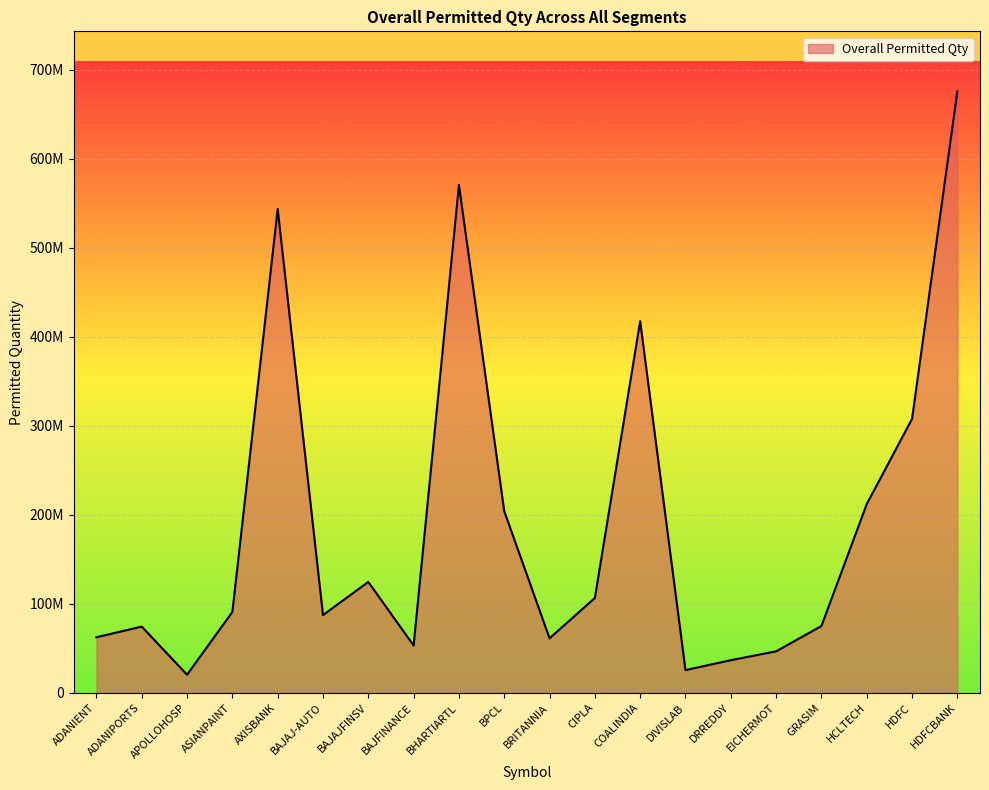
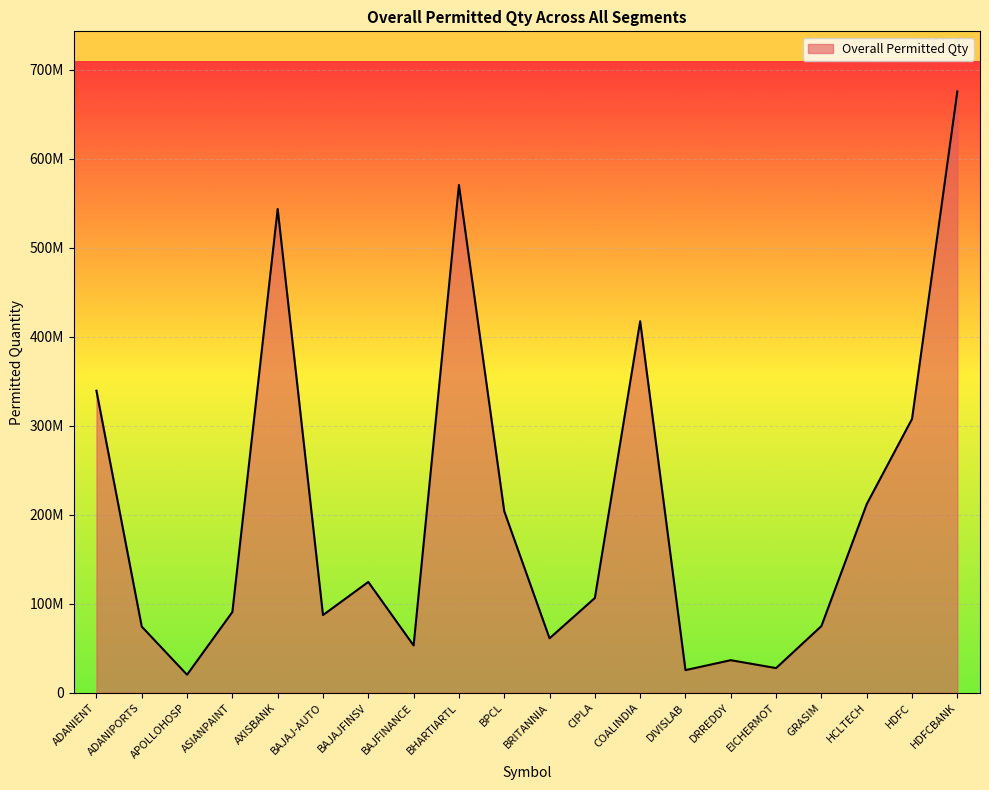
ADANIENT: 60000000 -> 340000000
EICHERMOT: 50000000 -> 30000000
